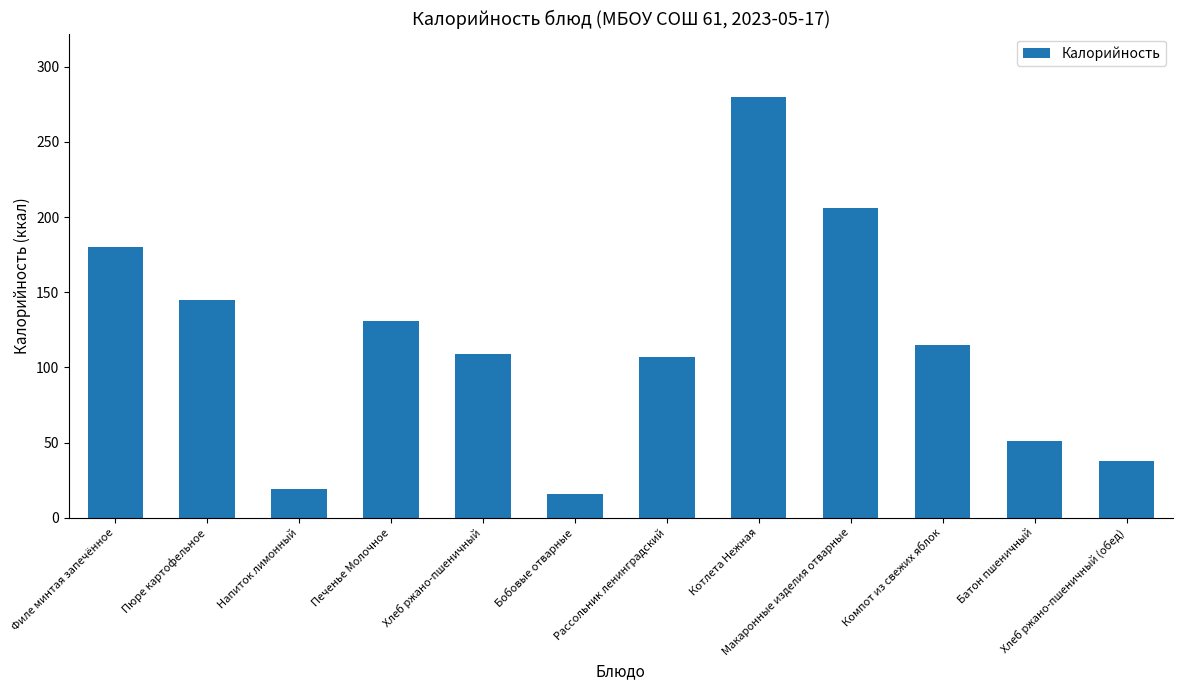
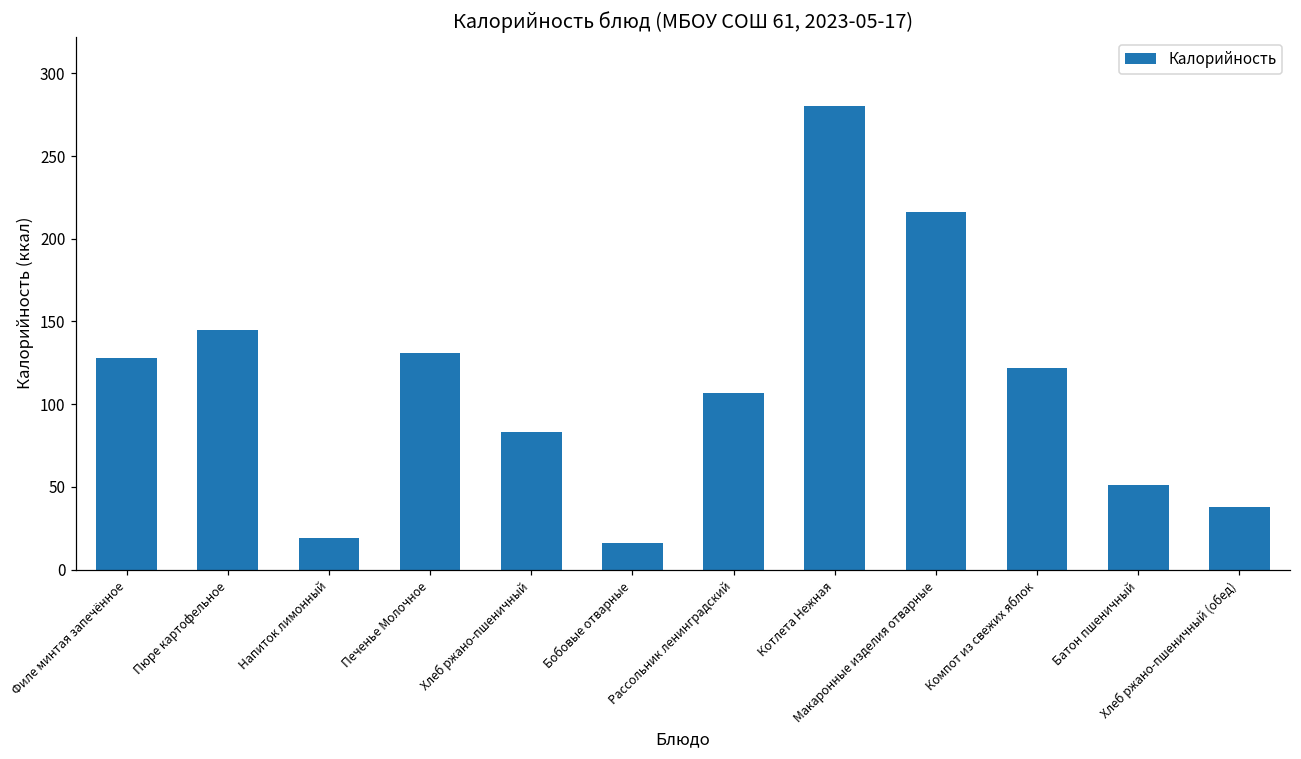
Филе минтая запечённое: 180 -> 128
Хлеб ржано-пшеничный: 109 -> 83
Макаронные изделия отварные: 206 -> 216
Компот из свежих яблок: 115 -> 122
